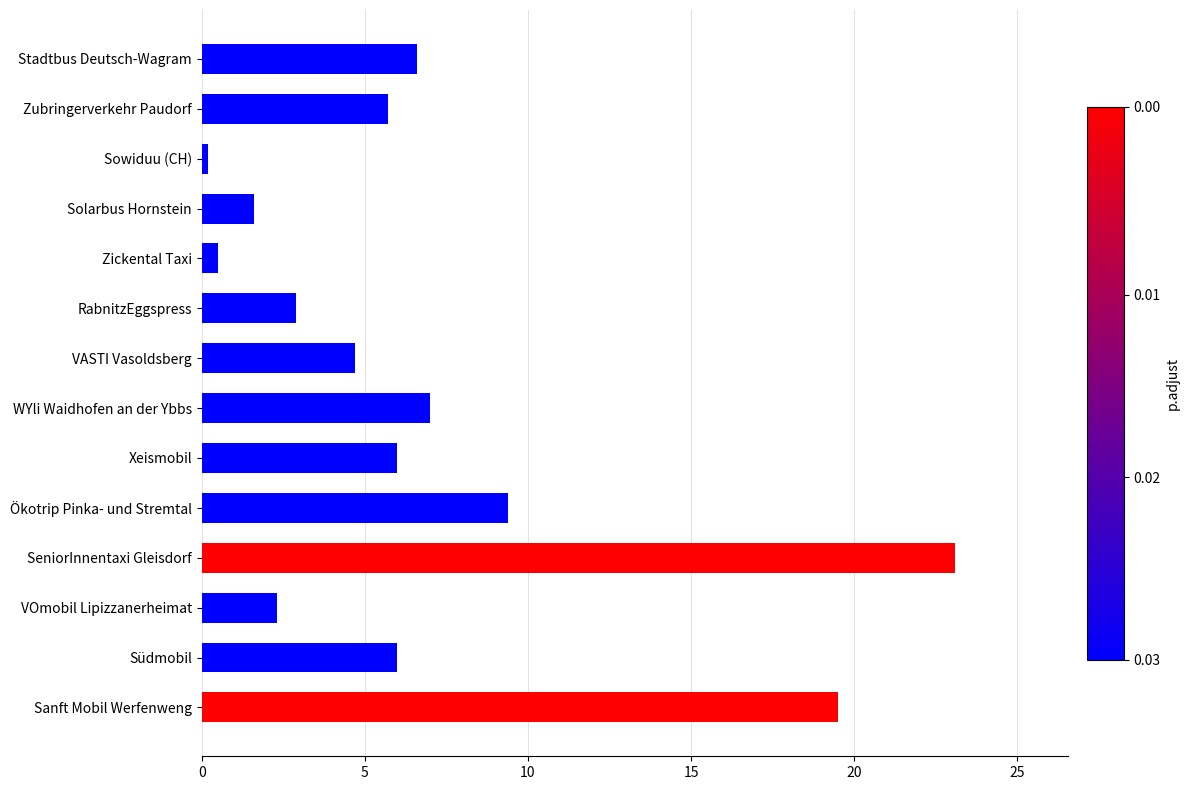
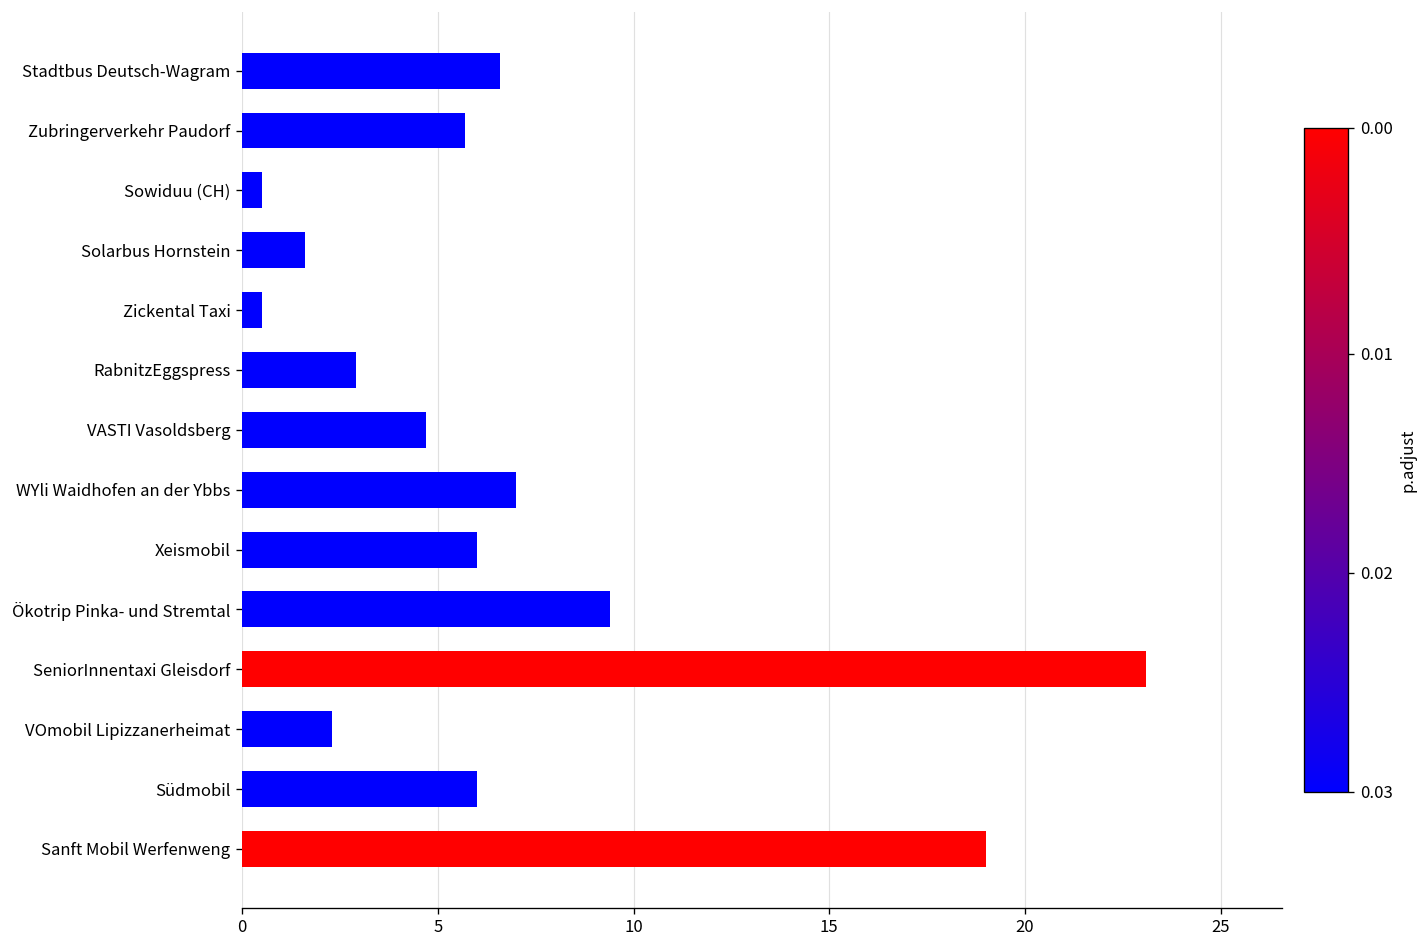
Sowiduu (CH): 0.2 -> 0.5
Sanft Mobil Werfenweng: 19.5 -> 19.0
